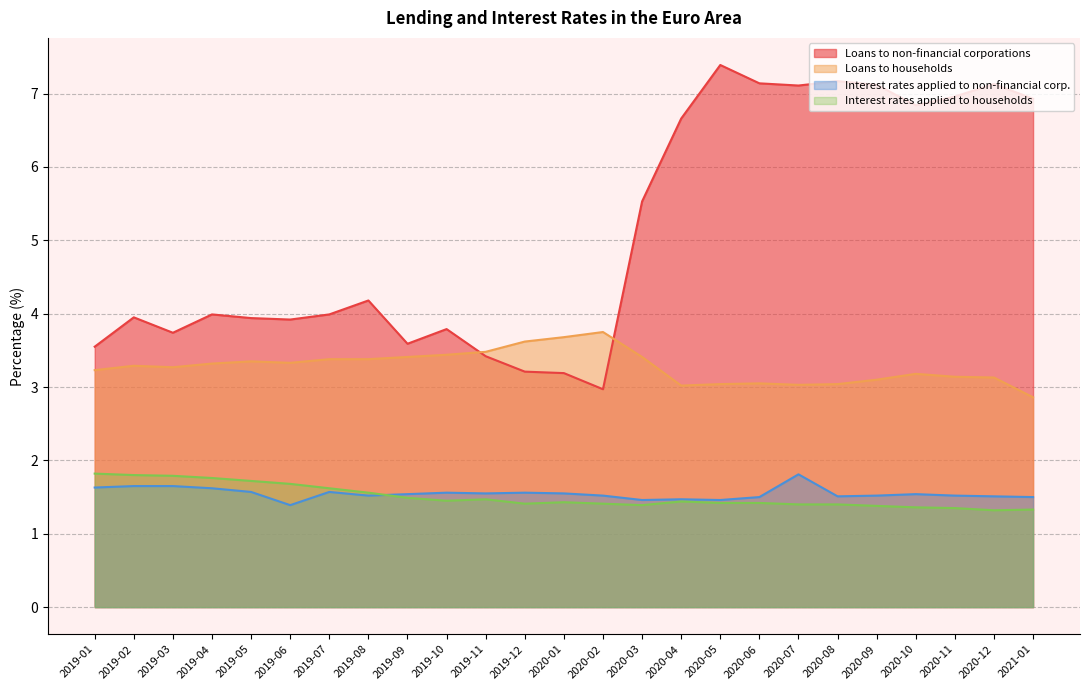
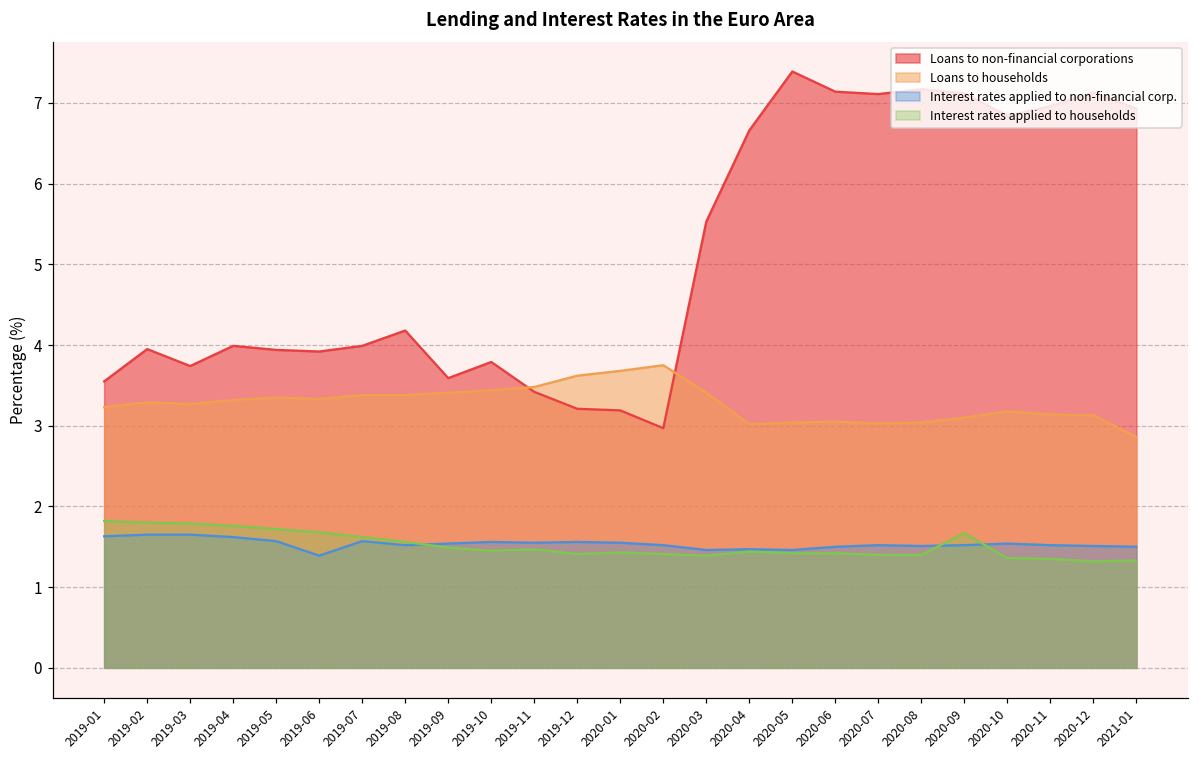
Interest rates applied to non-financial corp., 2020-07: 1.8 -> 1.5
Interest rates applied to households, 2020-09: 1.4 -> 1.7
